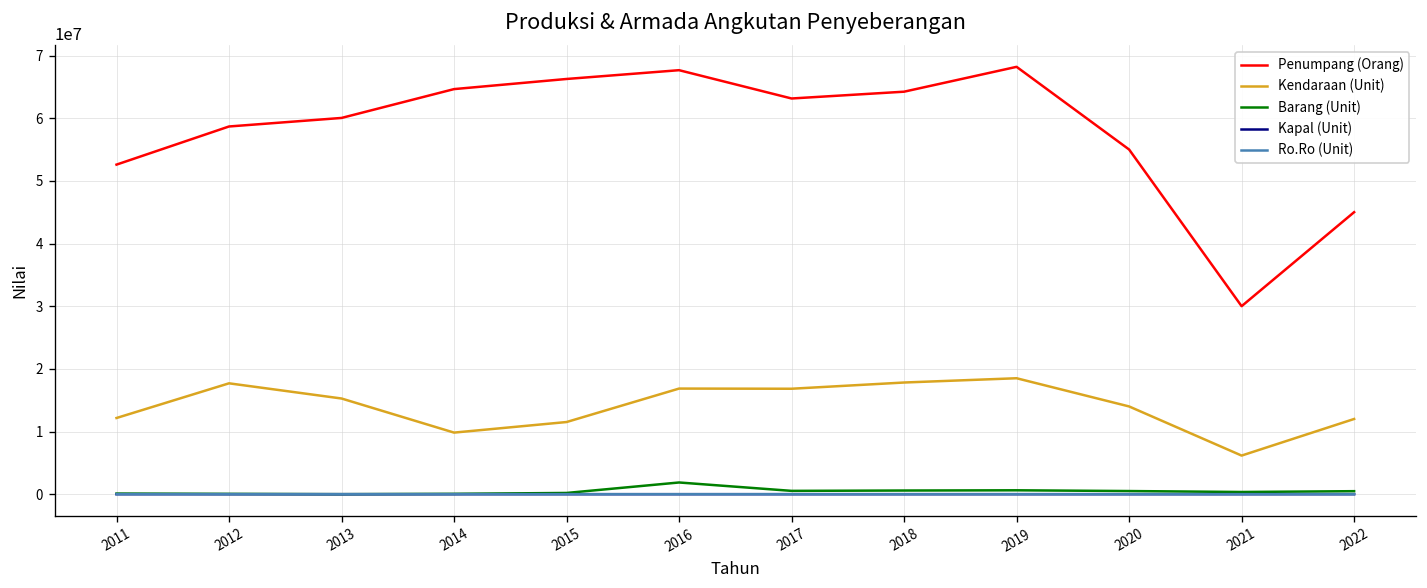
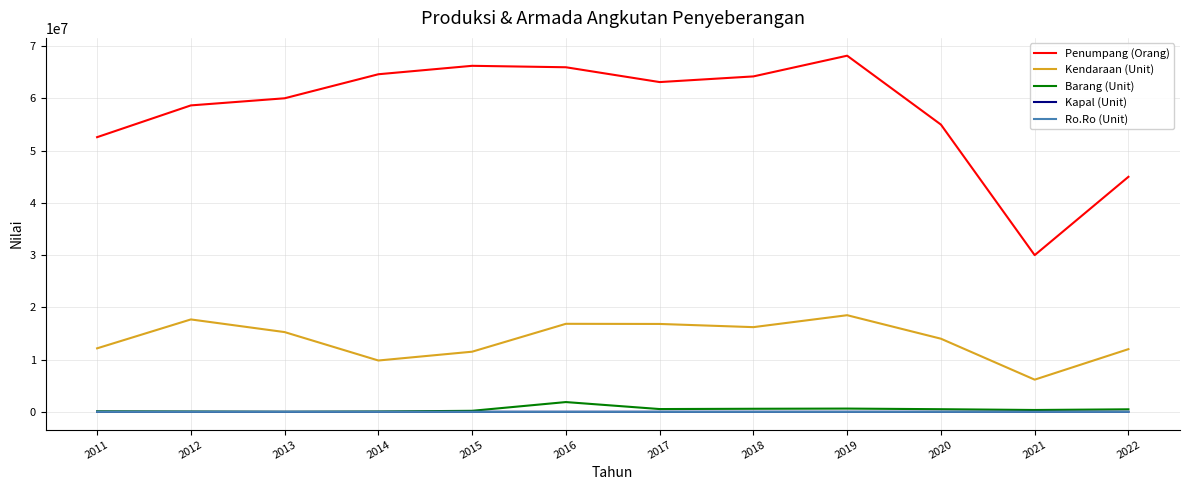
Penumpang (Orang), 2016: 68000000 -> 66000000
Kendaraan (Unit), 2018: 18000000 -> 16000000
